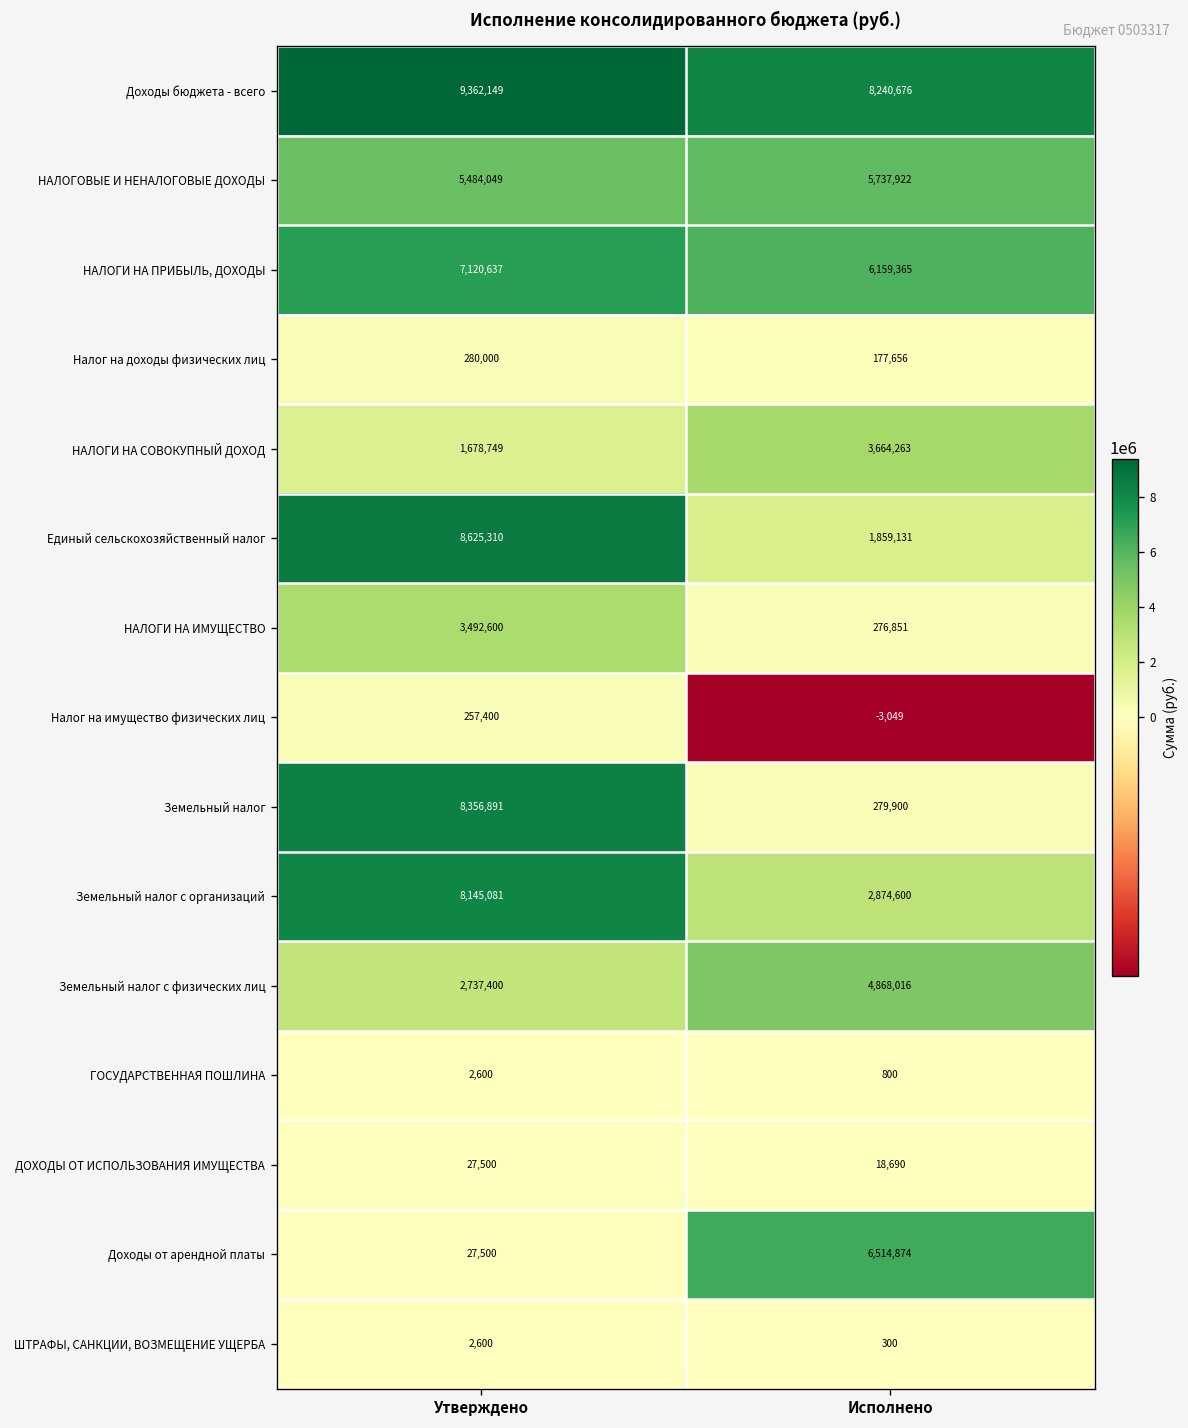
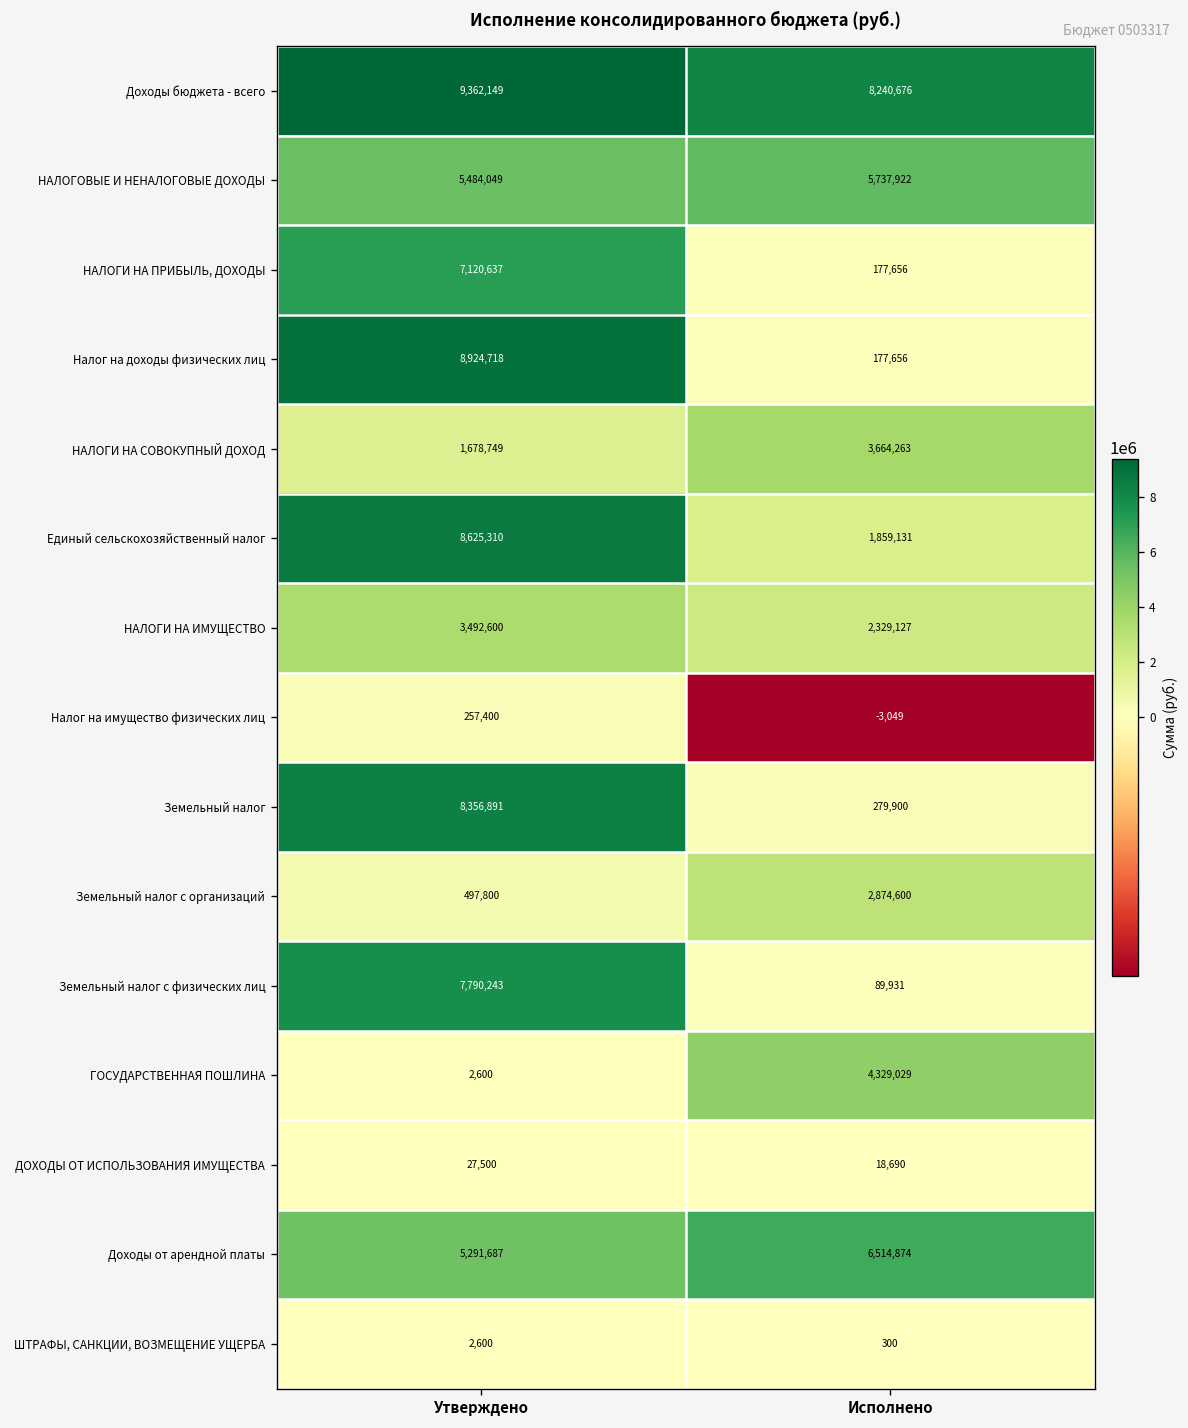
НАЛОГИ НА ПРИБЫЛЬ, ДОХОДЫ, Исполнено: 6,159,365 -> 177,656
Налог на доходы физических лиц, Утверждено: 280,000 -> 8,924,718
НАЛОГИ НА ИМУЩЕСТВО, Исполнено: 276,851 -> 2,329,127
Земельный налог с организаций, Утверждено: 8,145,081 -> 497,800
Земельный налог с физических лиц, Утверждено: 2,737,400 -> 7,790,243
Земельный налог с физических лиц, Исполнено: 4,868,016 -> 89,931
ГОСУДАРСТВЕННАЯ ПОШЛИНА, Исполнено: 800 -> 4,329,029
Доходы от арендной платы, Утверждено: 27,500 -> 5,291,687
